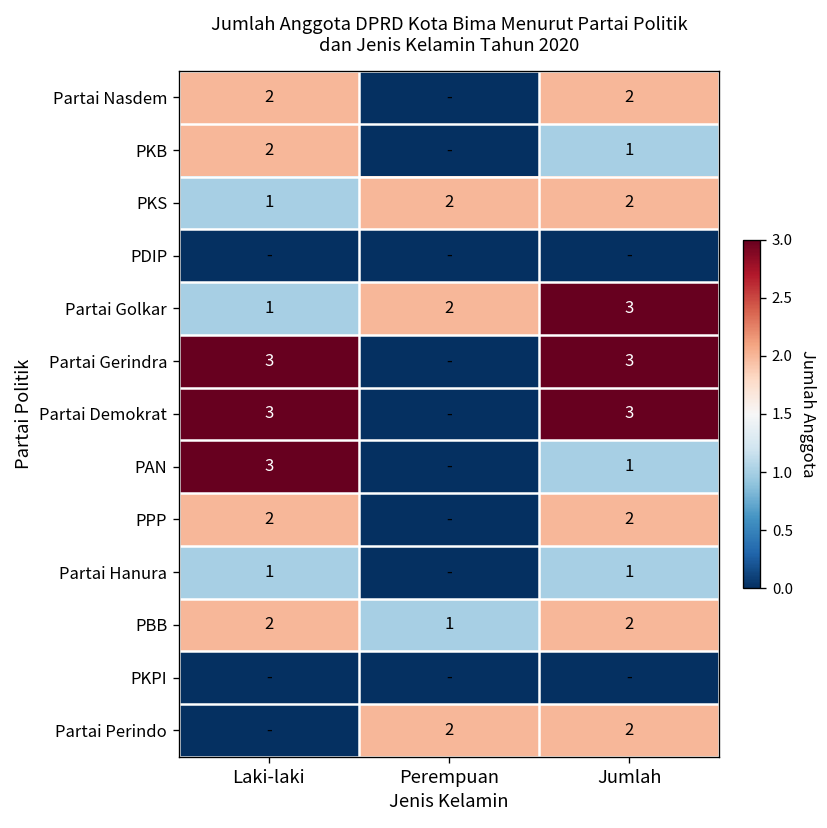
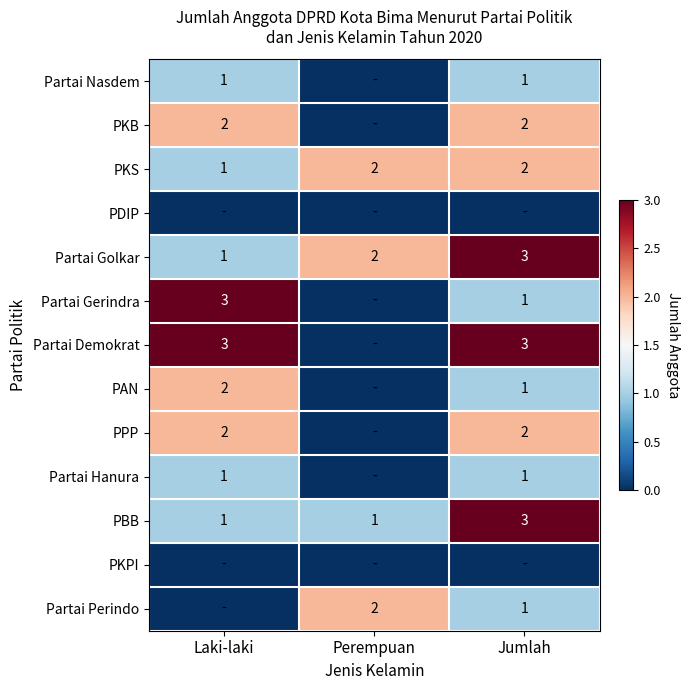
Partai Nasdem, Laki-laki: 2 -> 1
Partai Nasdem, Jumlah: 2 -> 1
PKB, Jumlah: 1 -> 2
Partai Gerindra, Jumlah: 3 -> 1
PAN, Laki-laki: 3 -> 2
PBB, Laki-laki: 2 -> 1
PBB, Jumlah: 2 -> 3
Partai Perindo, Jumlah: 2 -> 1
